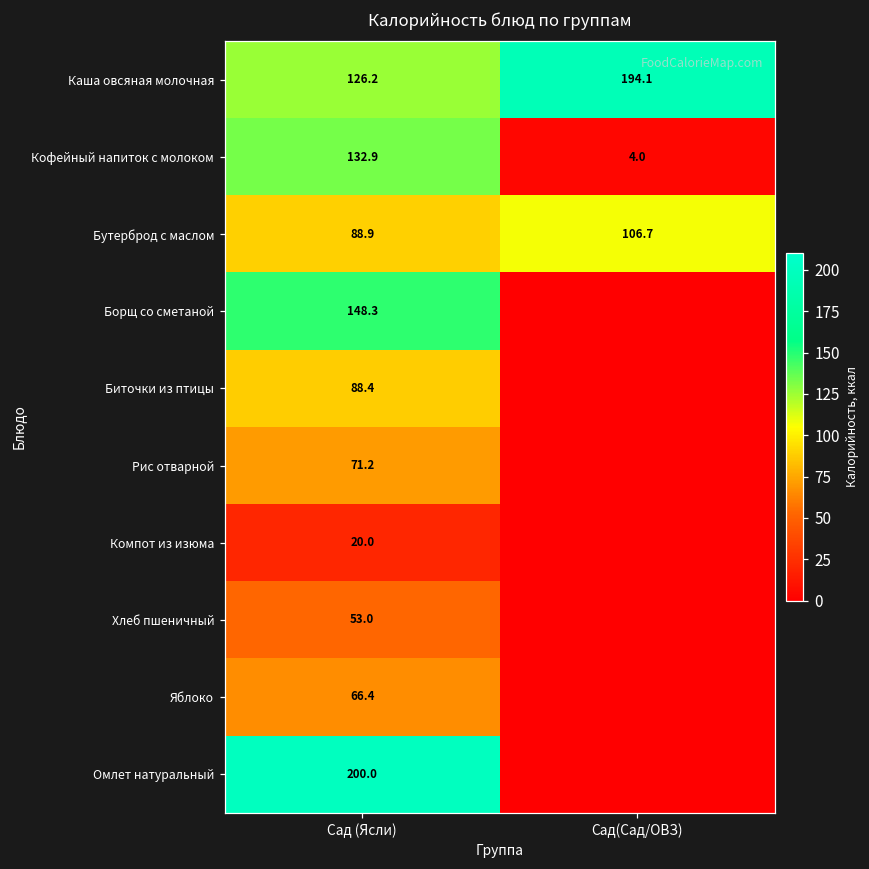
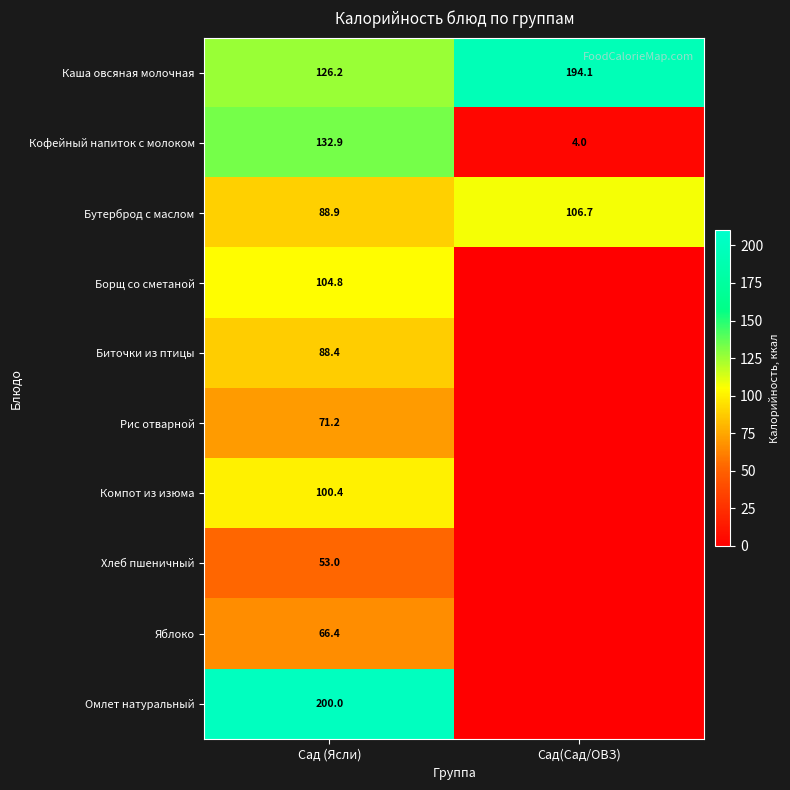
Борщ со сметаной, Сад (Ясли): 148.3 -> 104.8
Компот из изюма, Сад (Ясли): 20.0 -> 100.4
